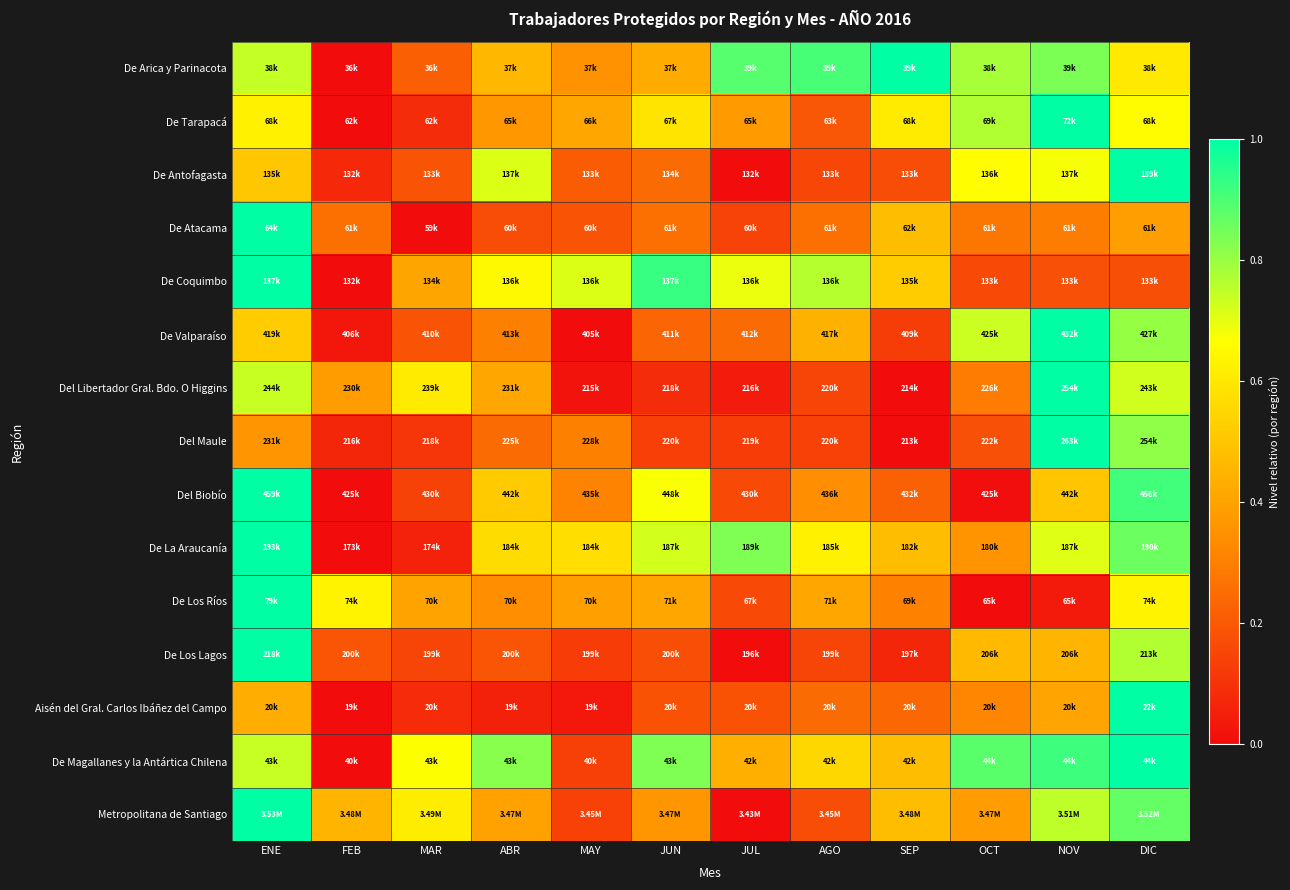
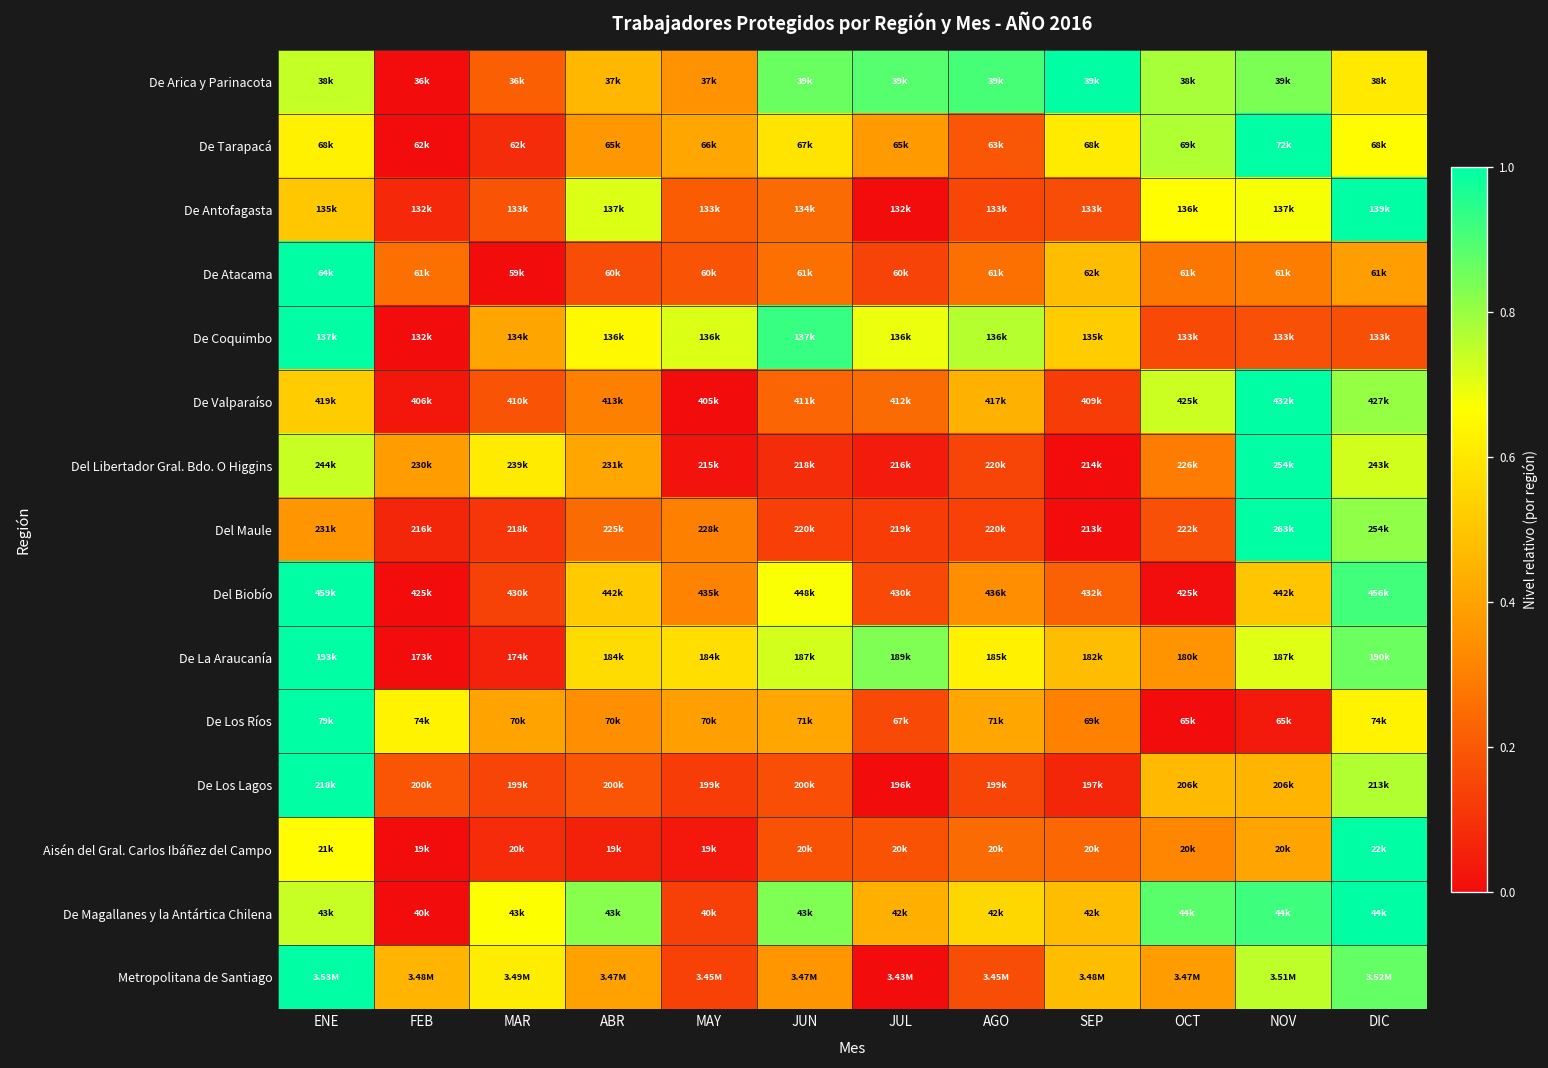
De Arica y Parinacota, JUN: 37k -> 39k
Aisén del Gral. Carlos Ibáñez del Campo, ENE: 20k -> 21k
